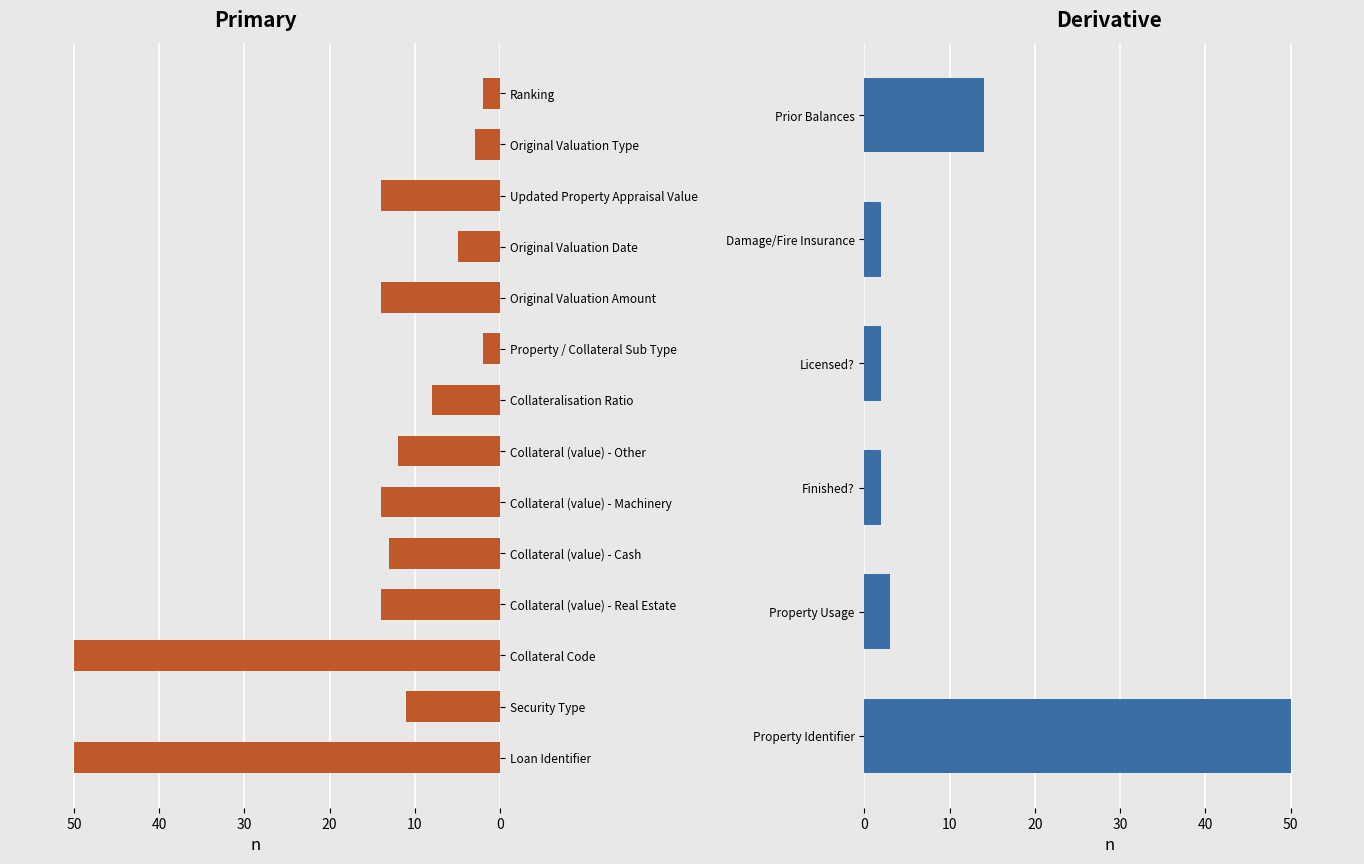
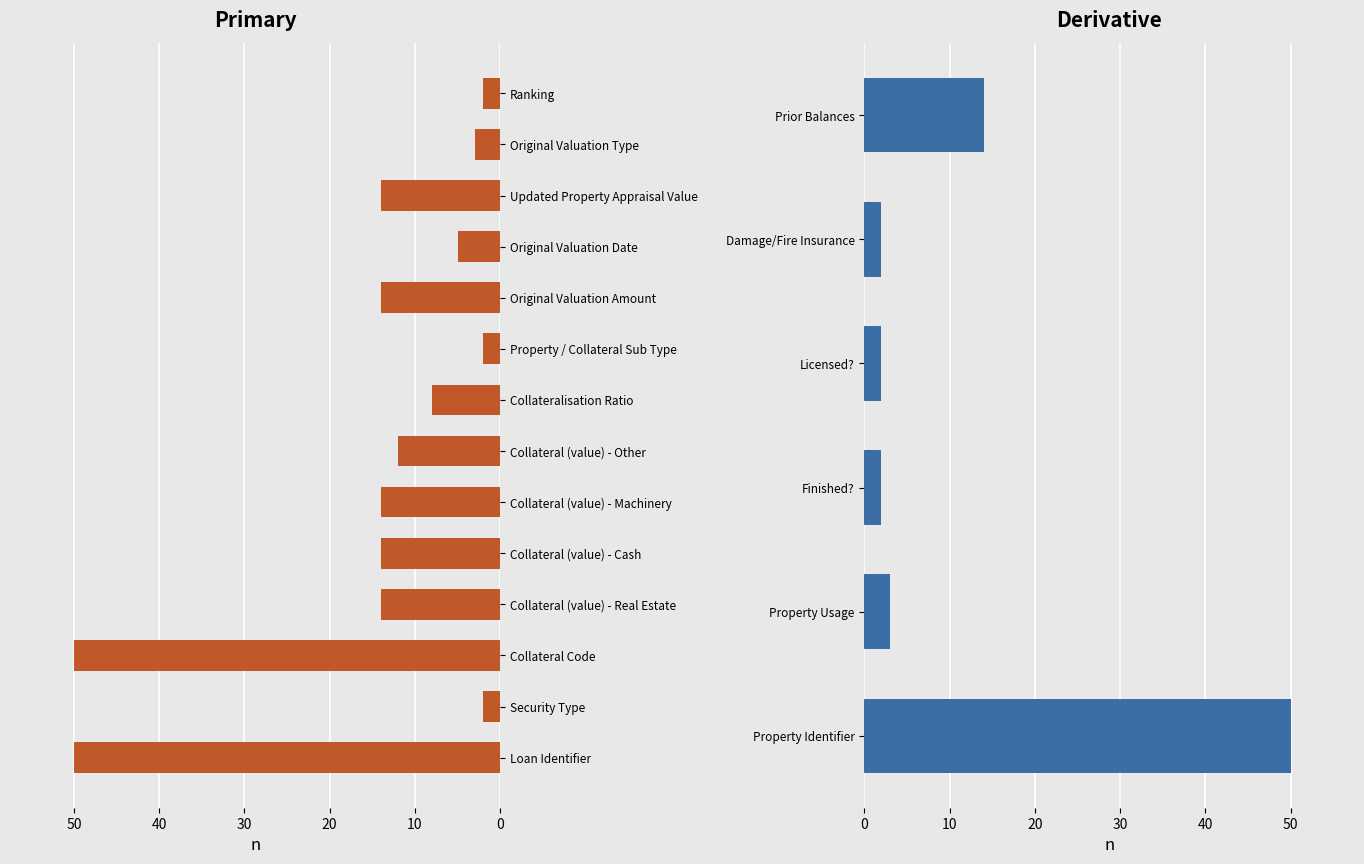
Primary, Collateral (value) - Cash: 13 -> 14
Primary, Security Type: 11 -> 2
